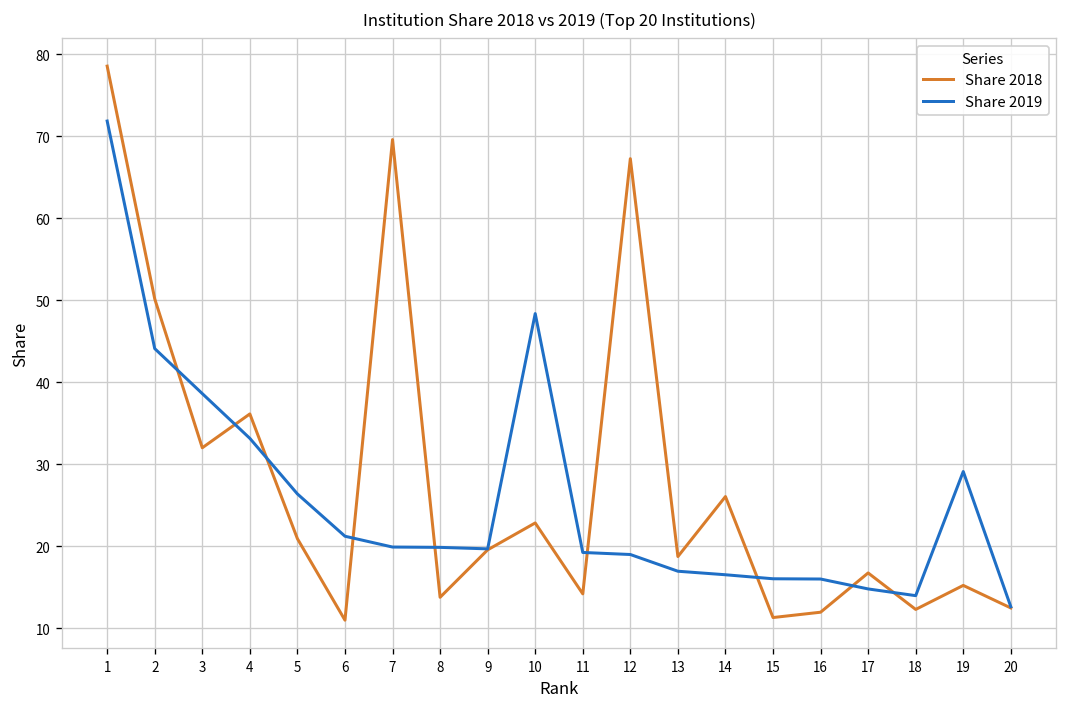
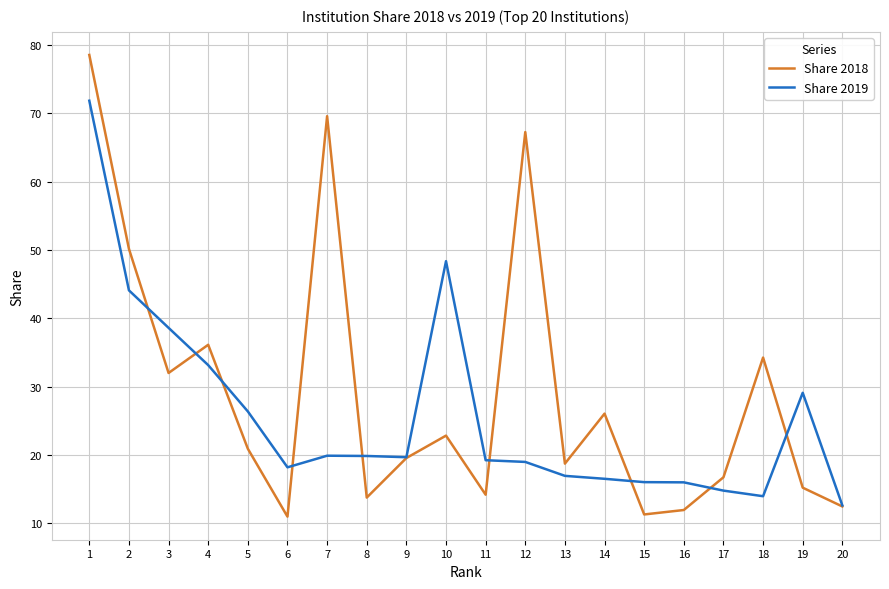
Share 2019, 6: 21 -> 18
Share 2018, 18: 12 -> 34
